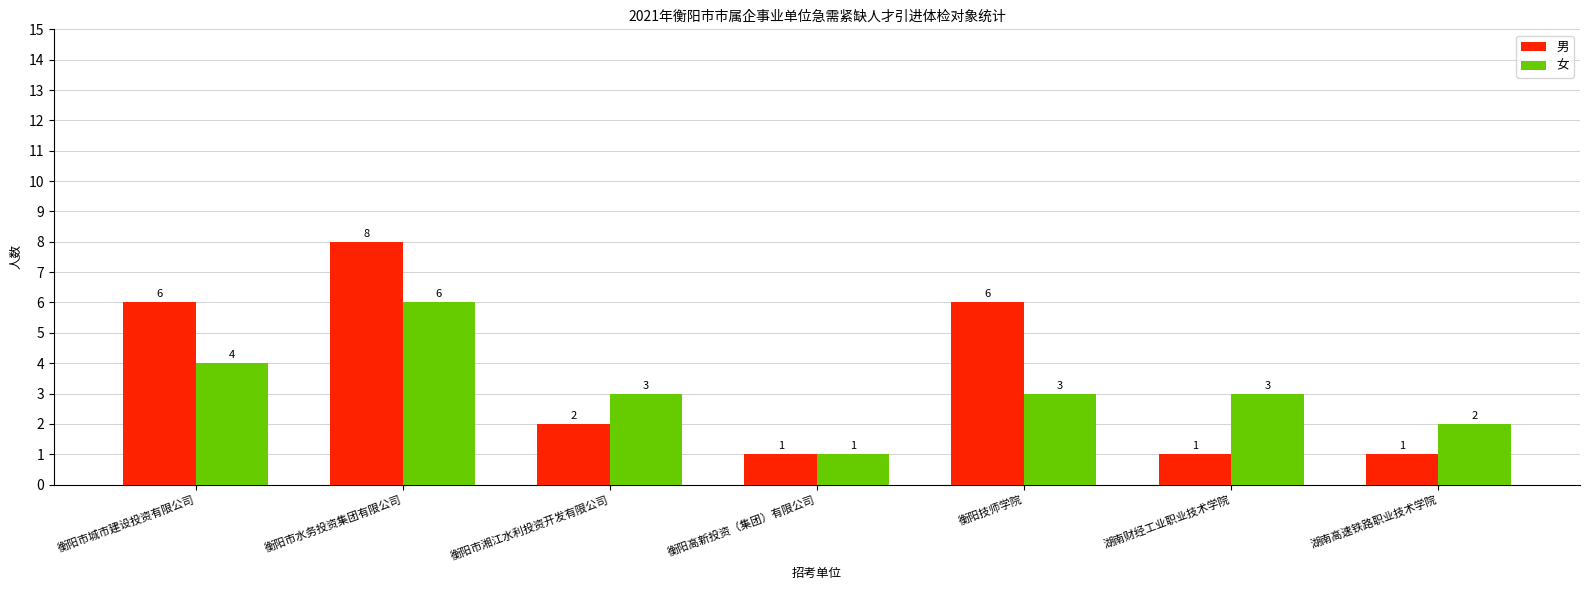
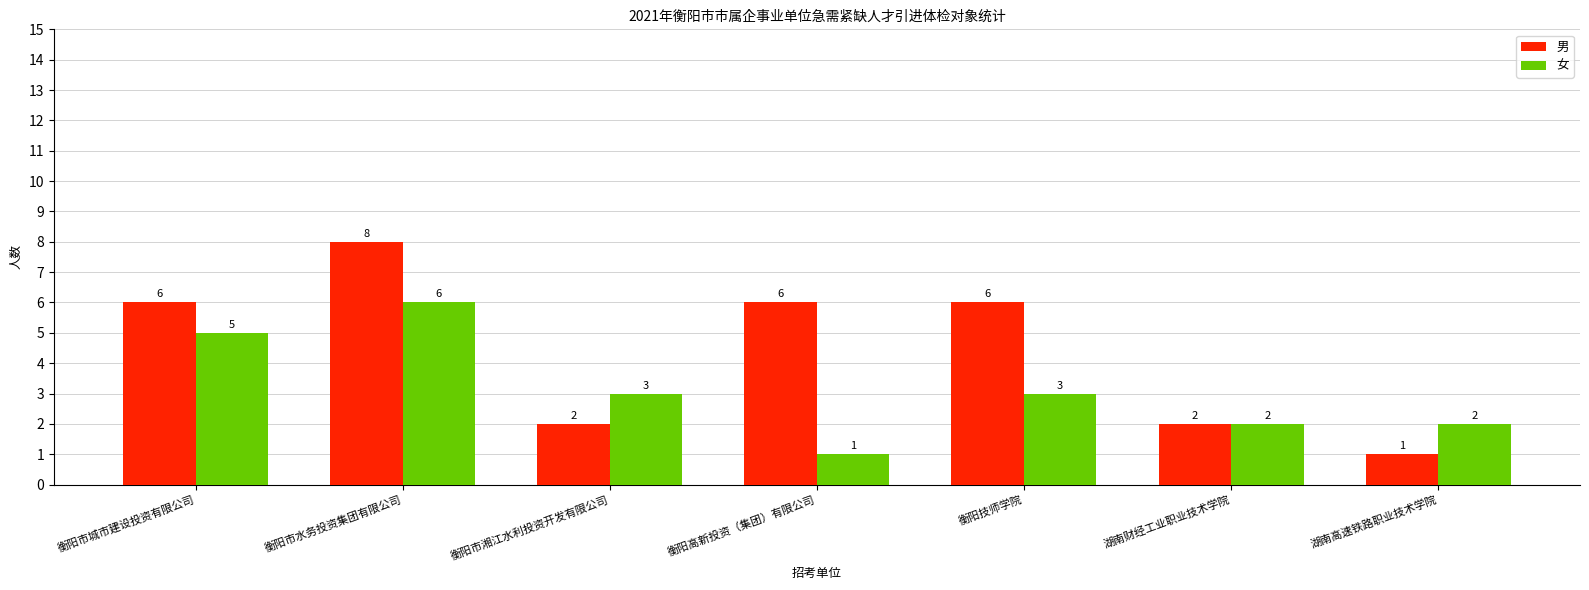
女, 衡阳市城市建设投资有限公司: 4 -> 5
男, 衡阳高新投资（集团）有限公司: 1 -> 6
男, 湖南财经工业职业技术学院: 1 -> 2
女, 湖南财经工业职业技术学院: 3 -> 2
